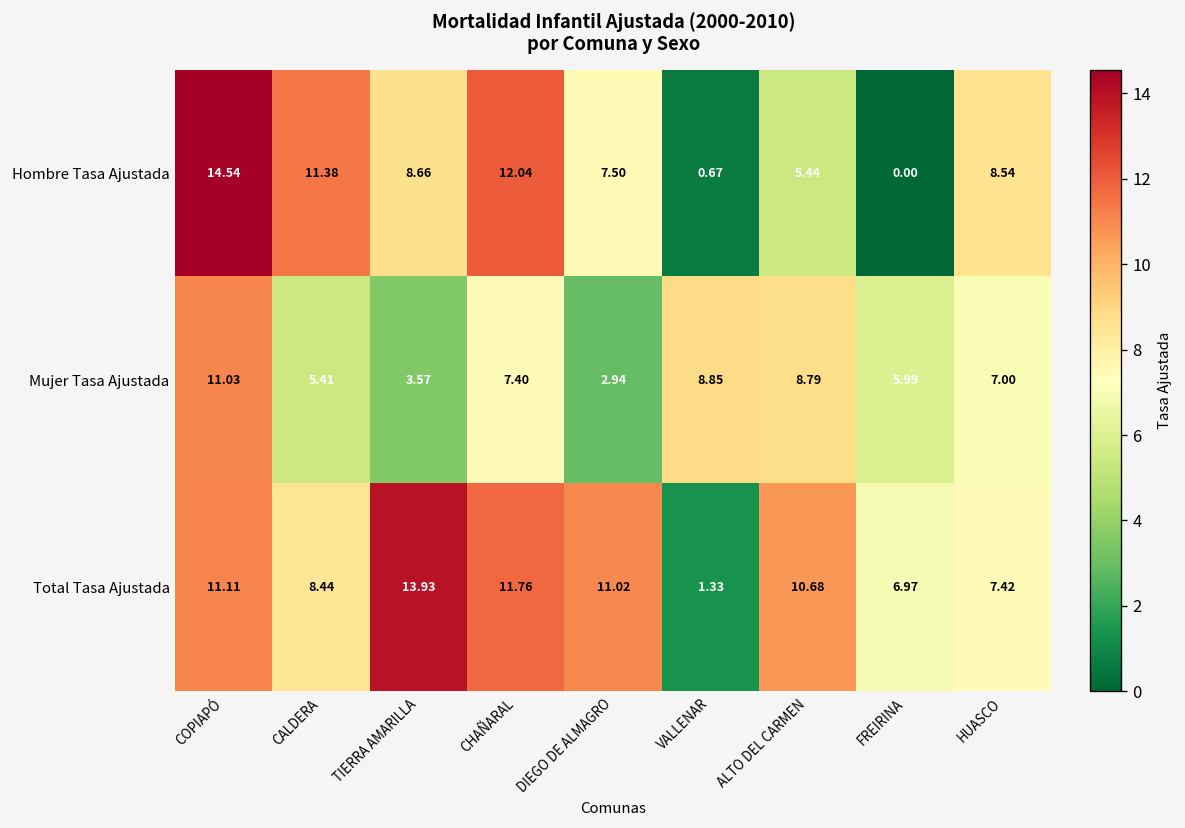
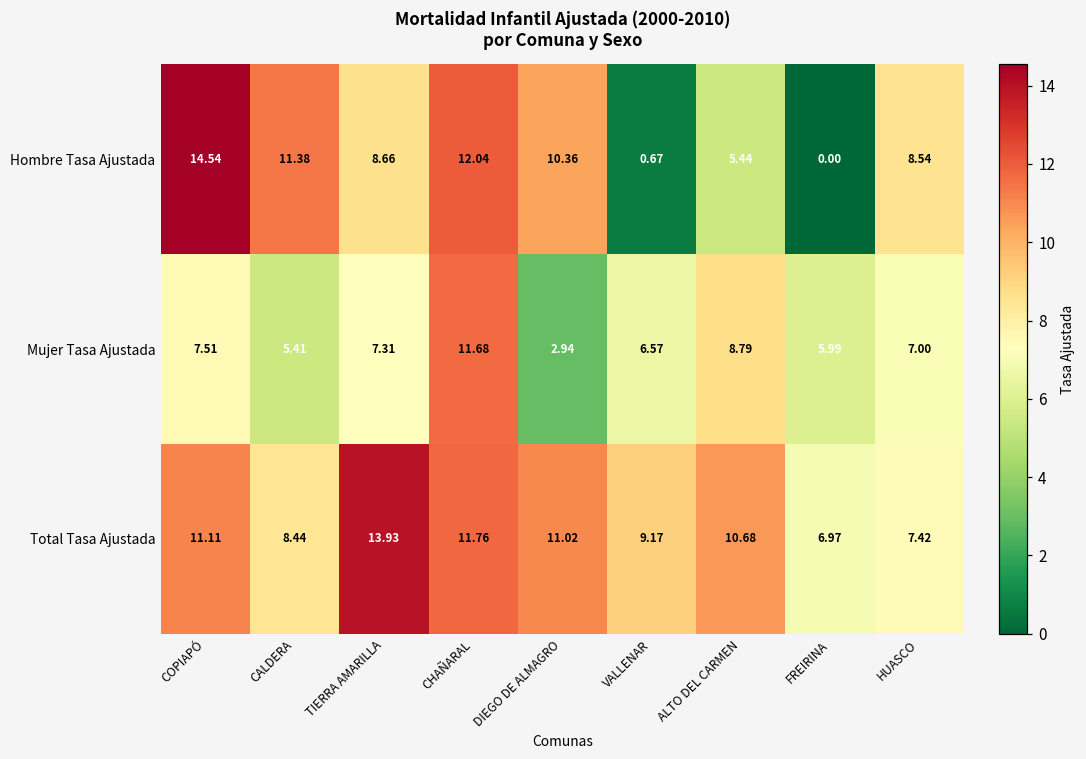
Hombre Tasa Ajustada, DIEGO DE ALMAGRO: 7.50 -> 10.36
Mujer Tasa Ajustada, COPIAPÓ: 11.03 -> 7.51
Mujer Tasa Ajustada, TIERRA AMARILLA: 3.57 -> 7.31
Mujer Tasa Ajustada, CHAÑARAL: 7.40 -> 11.68
Mujer Tasa Ajustada, VALLENAR: 8.85 -> 6.57
Total Tasa Ajustada, VALLENAR: 1.33 -> 9.17
